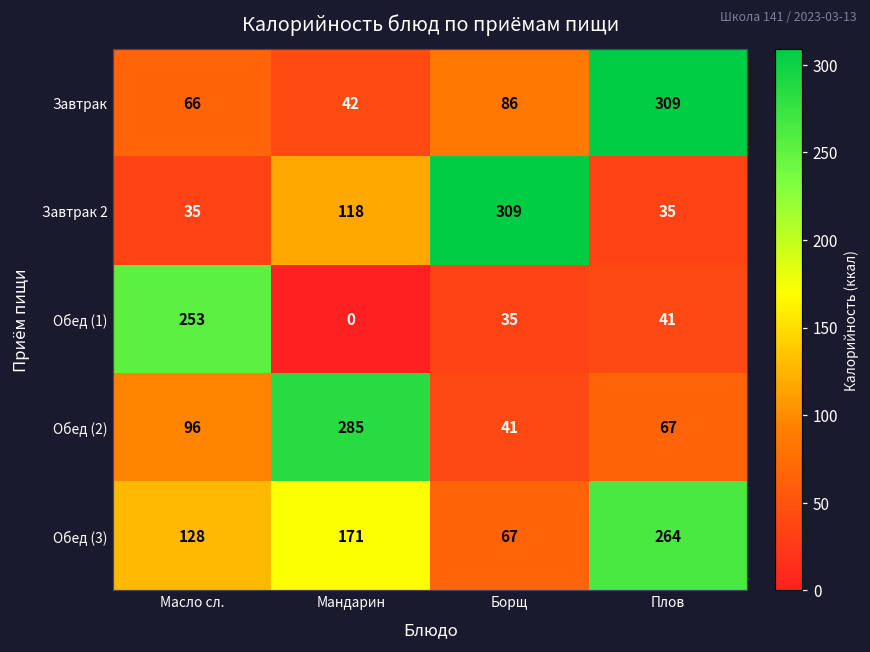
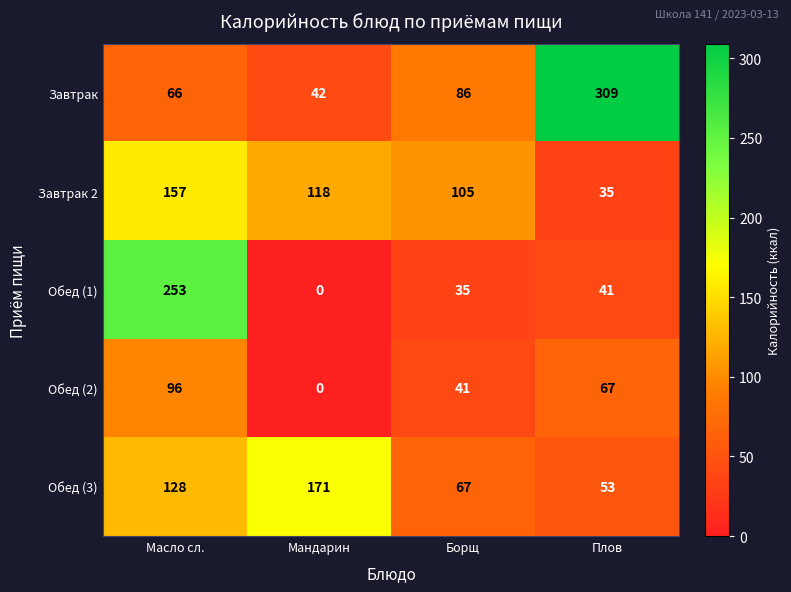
Завтрак 2, Масло сл.: 35 -> 157
Завтрак 2, Борщ: 309 -> 105
Обед (2), Мандарин: 285 -> 0
Обед (3), Плов: 264 -> 53
